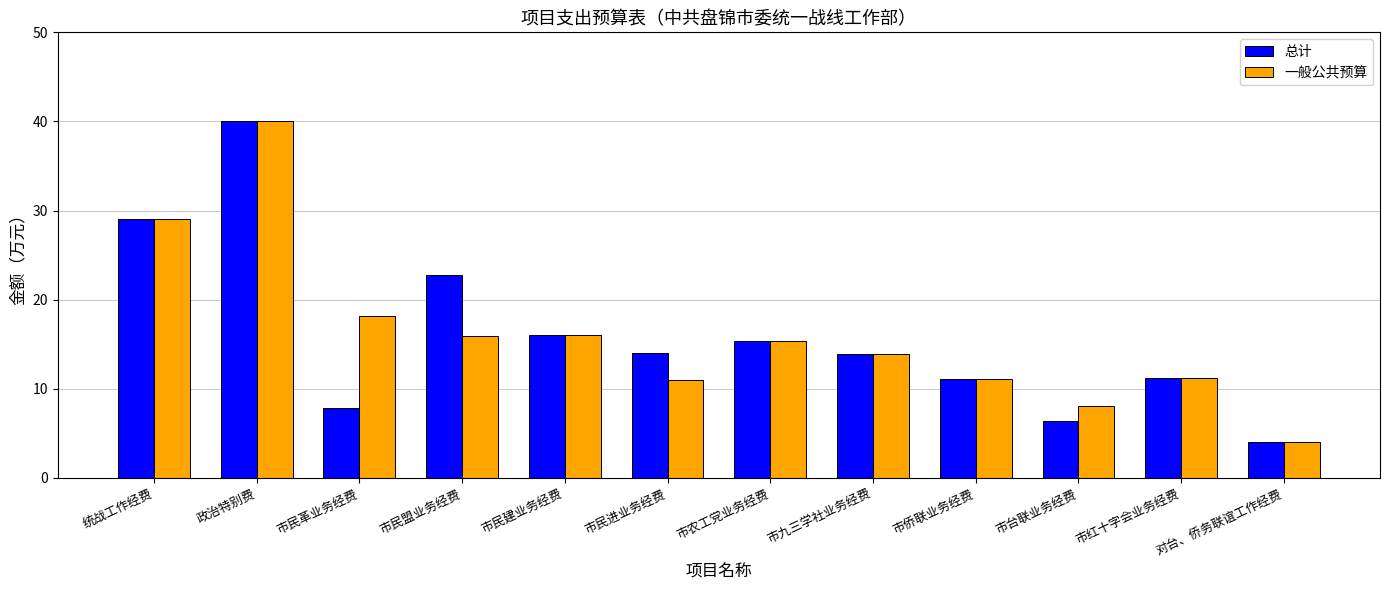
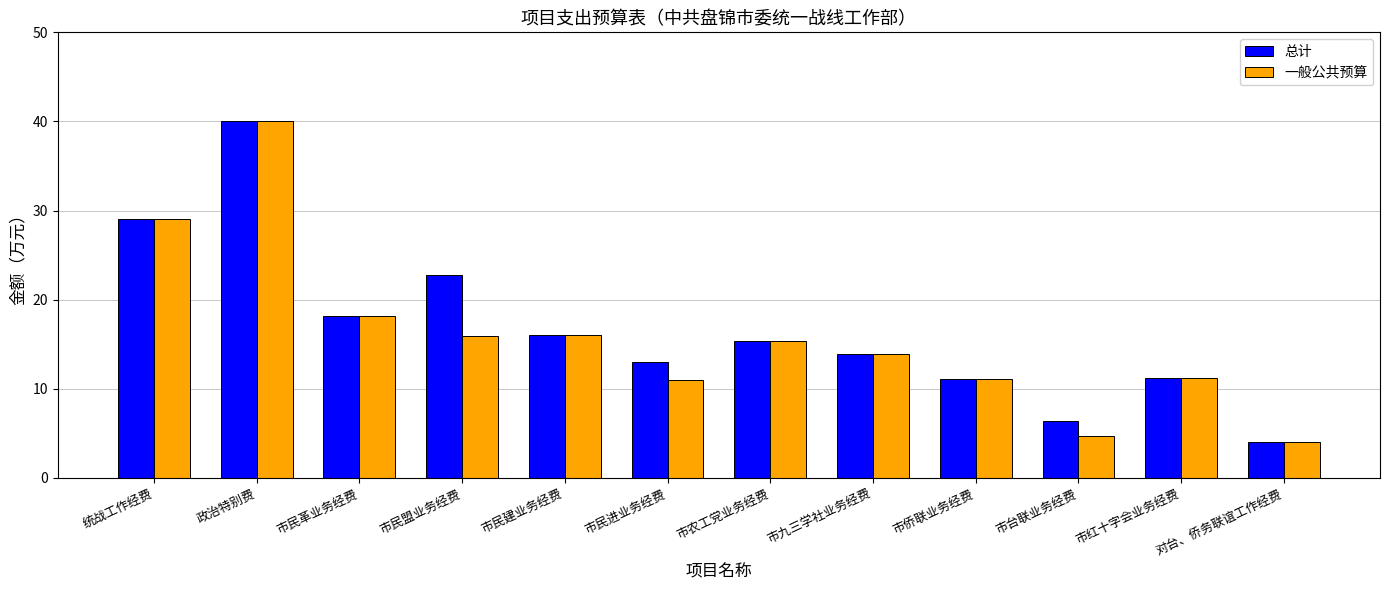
总计, 市民革业务经费: 8 -> 18
总计, 市民进业务经费: 14 -> 13
一般公共预算, 市台联业务经费: 8 -> 5
